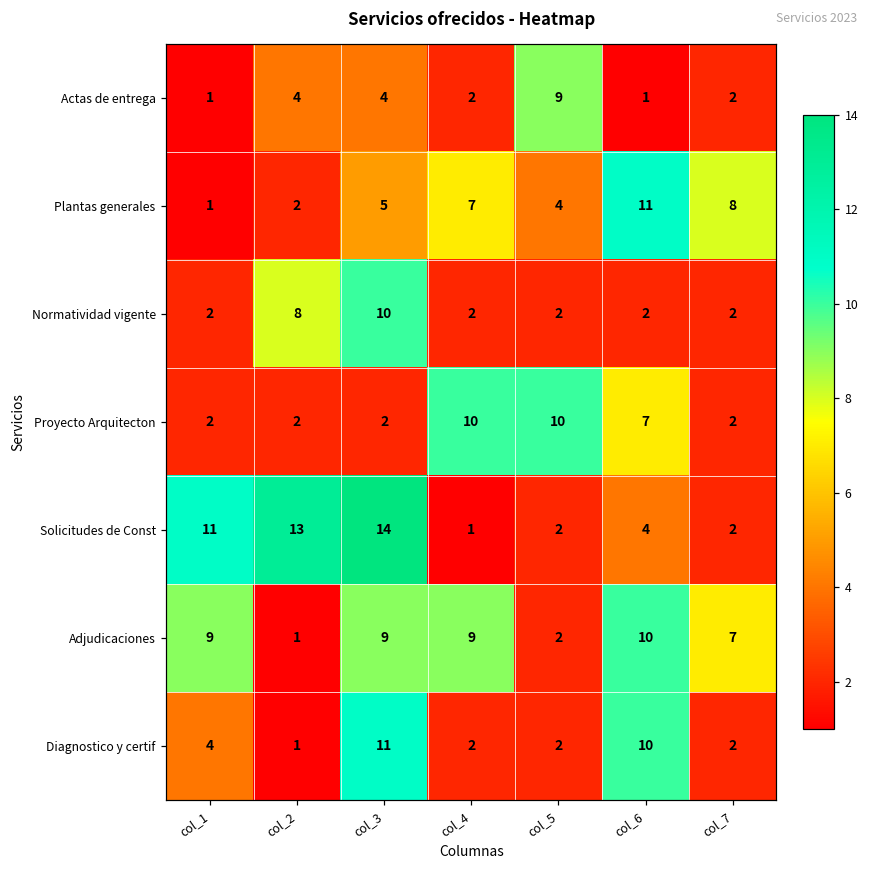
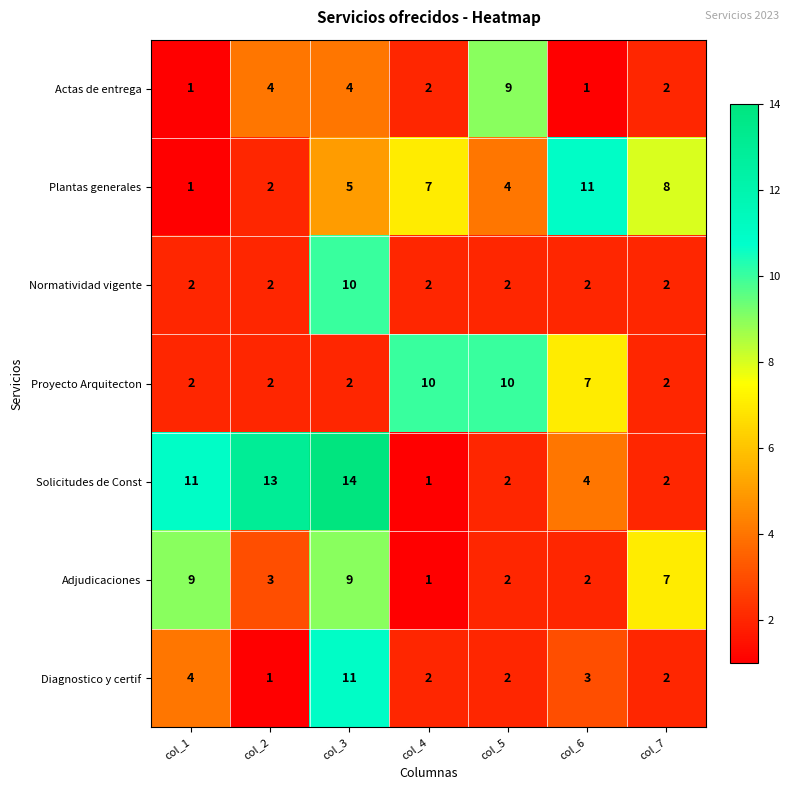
Normatividad vigente, col_2: 8 -> 2
Adjudicaciones, col_2: 1 -> 3
Adjudicaciones, col_4: 9 -> 1
Adjudicaciones, col_6: 10 -> 2
Diagnostico y certif, col_6: 10 -> 3
